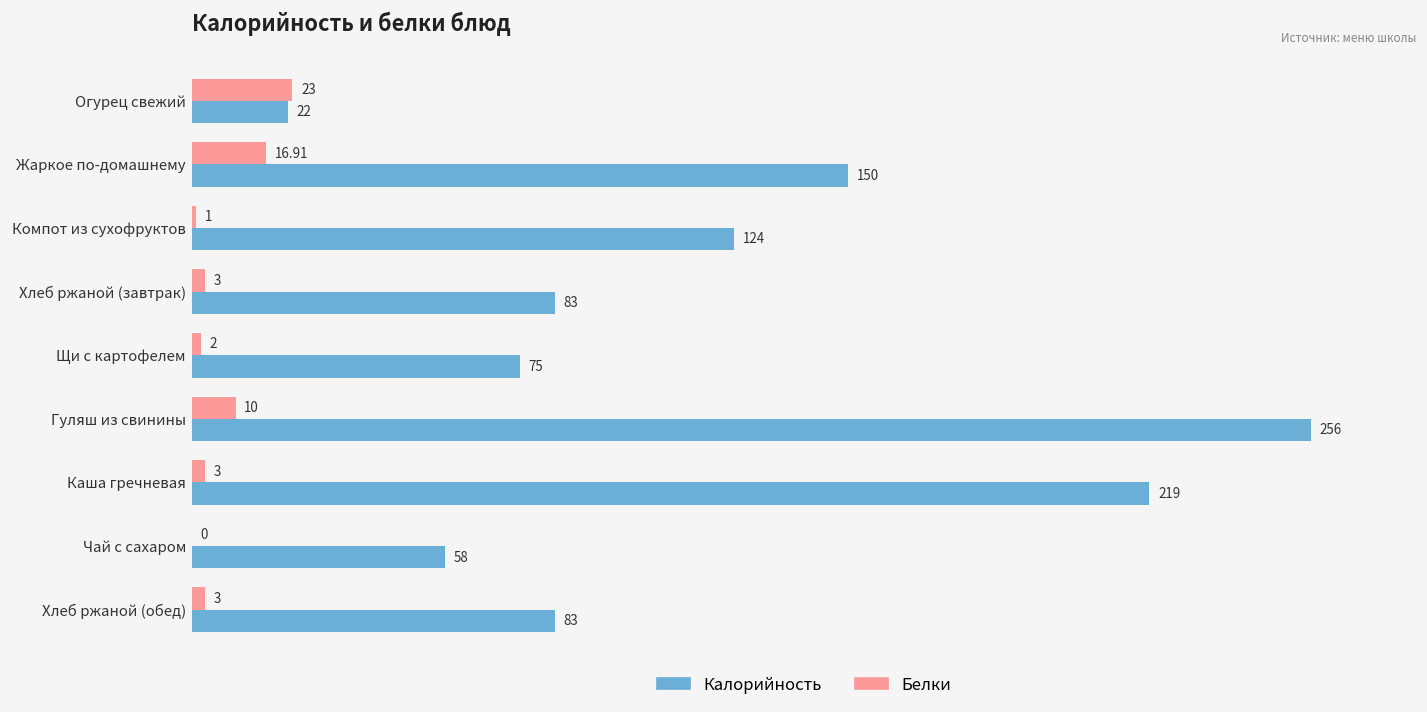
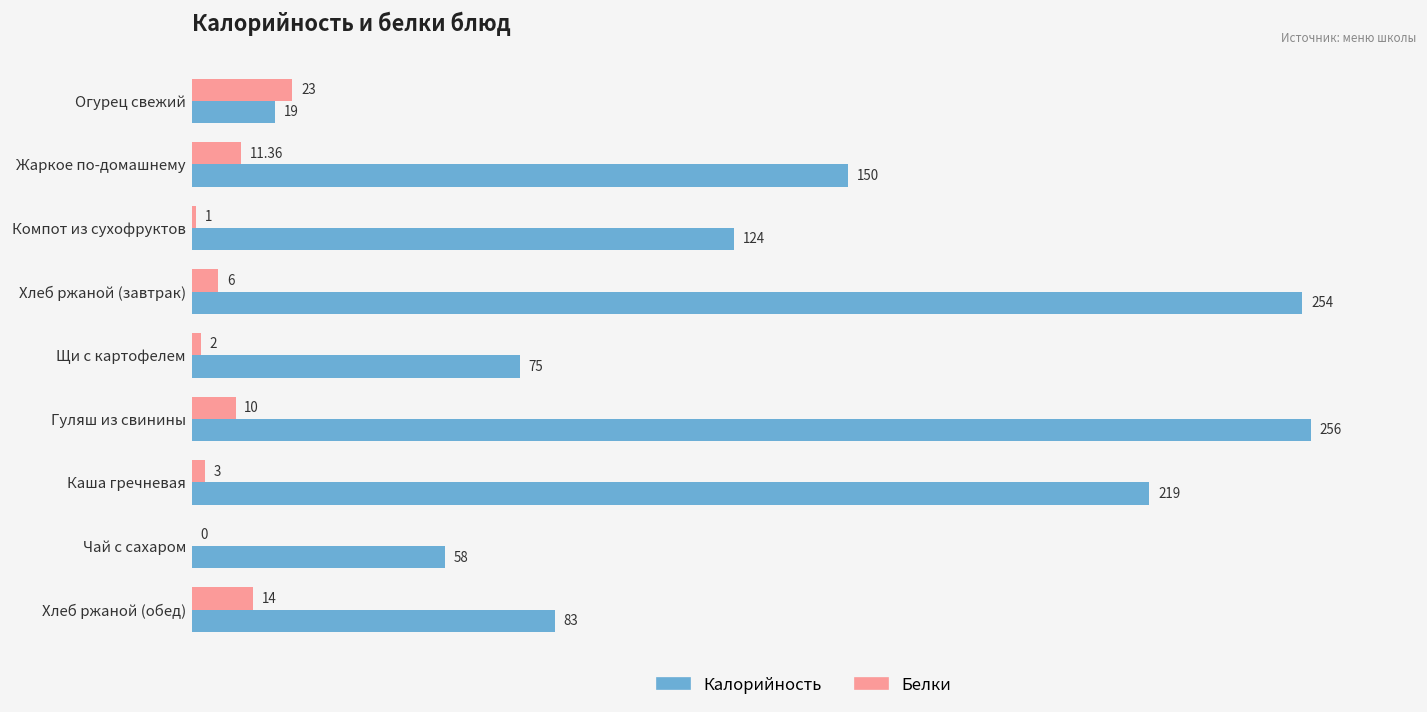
Калорийность, Огурец свежий: 22 -> 19
Белки, Жаркое по-домашнему: 16.91 -> 11.36
Белки, Хлеб ржаной (завтрак): 3 -> 6
Калорийность, Хлеб ржаной (завтрак): 83 -> 254
Белки, Хлеб ржаной (обед): 3 -> 14
